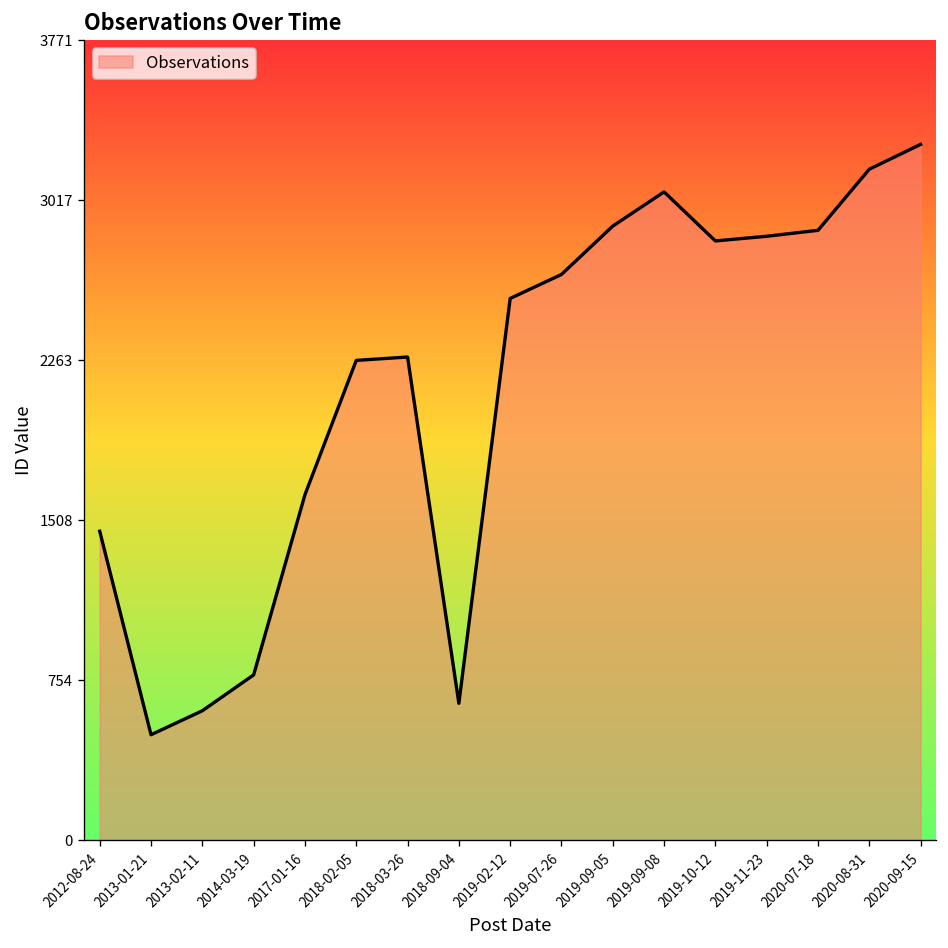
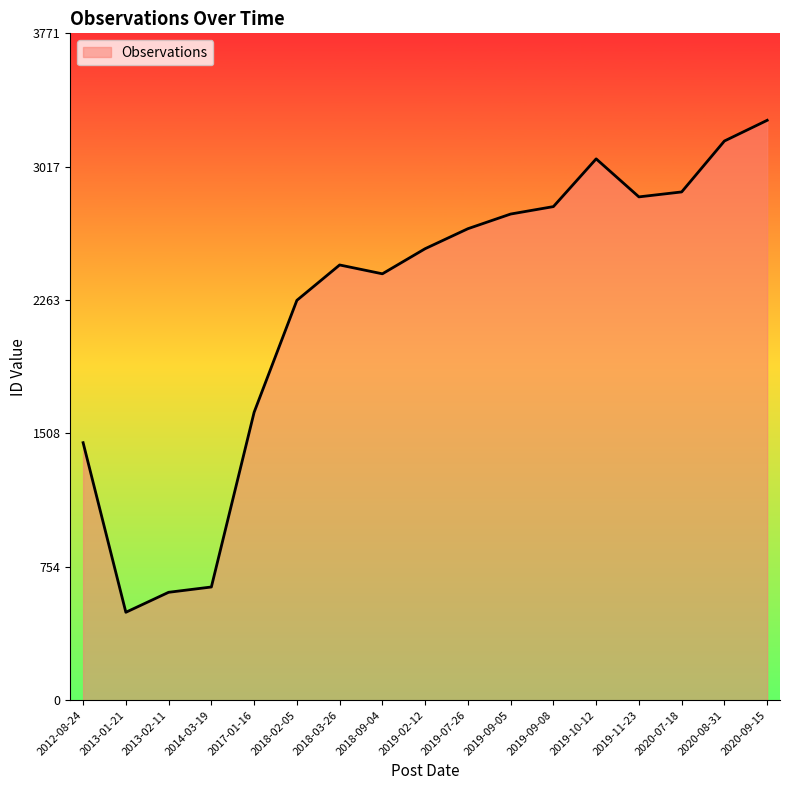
2014-03-19: 780 -> 640
2018-03-26: 2280 -> 2460
2018-09-04: 650 -> 2410
2019-09-05: 2890 -> 2750
2019-09-08: 3060 -> 2790
2019-10-12: 2820 -> 3060
